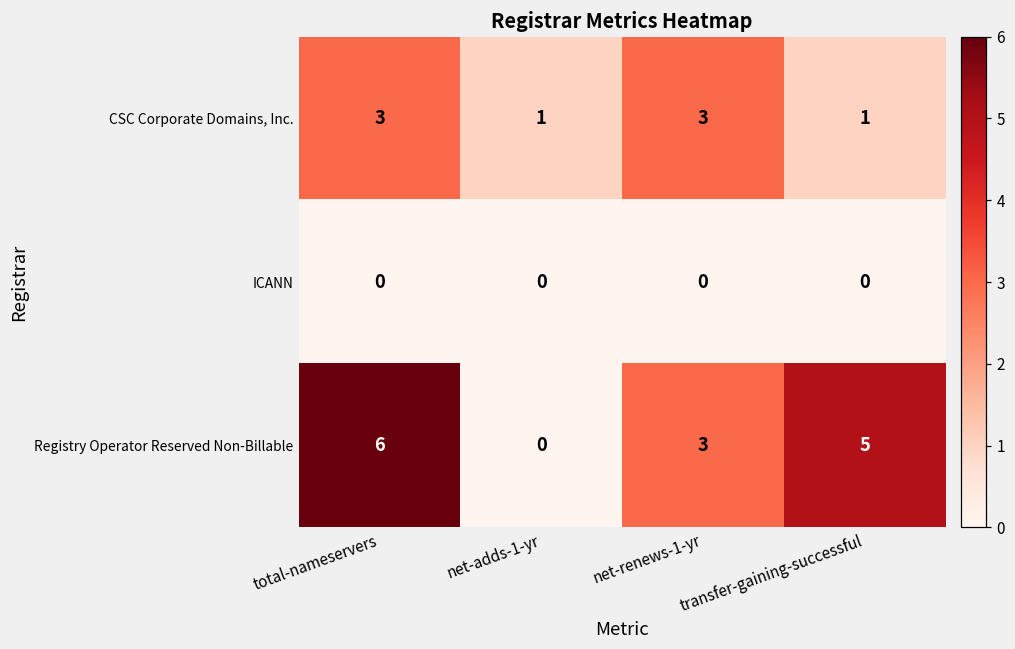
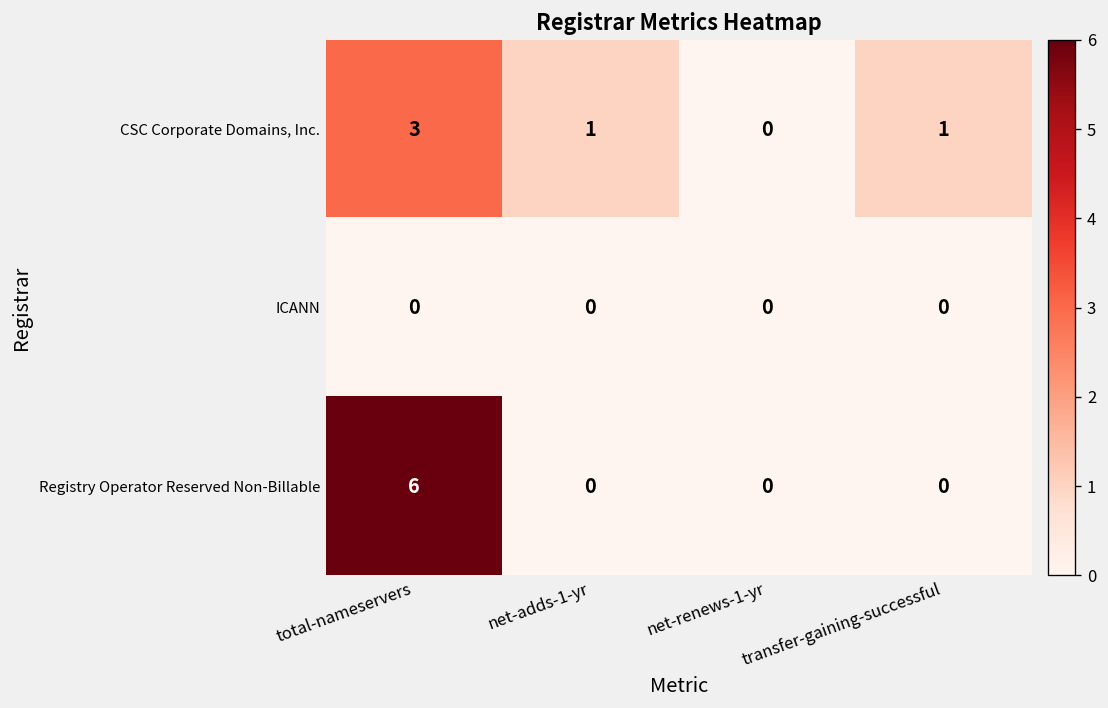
CSC Corporate Domains, Inc., net-renews-1-yr: 3 -> 0
Registry Operator Reserved Non-Billable, net-renews-1-yr: 3 -> 0
Registry Operator Reserved Non-Billable, transfer-gaining-successful: 5 -> 0
